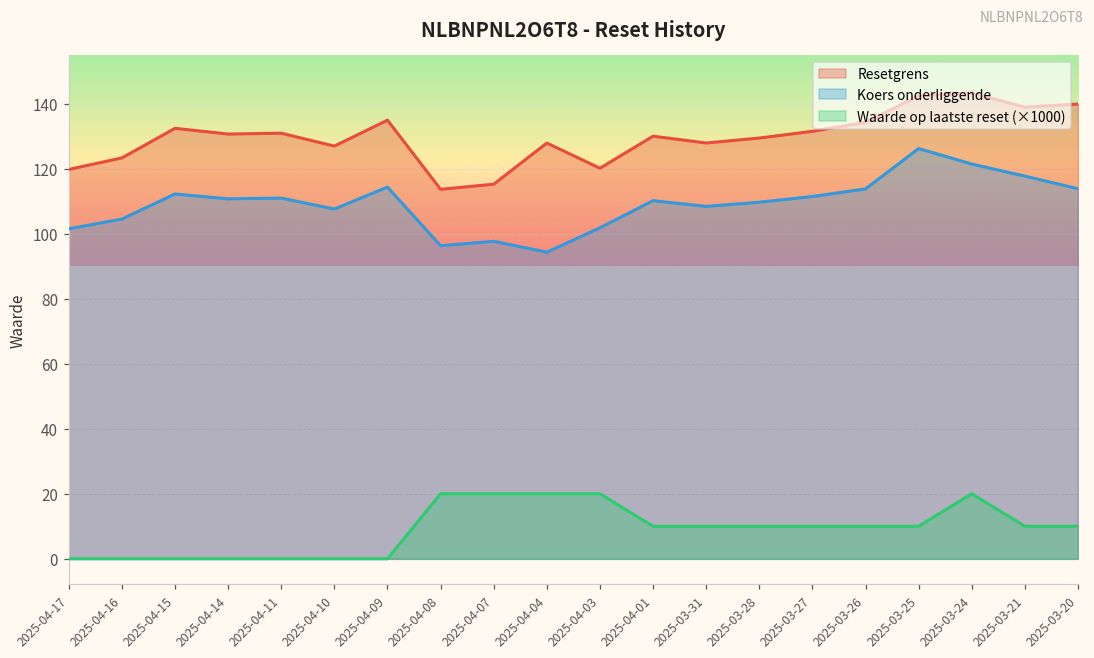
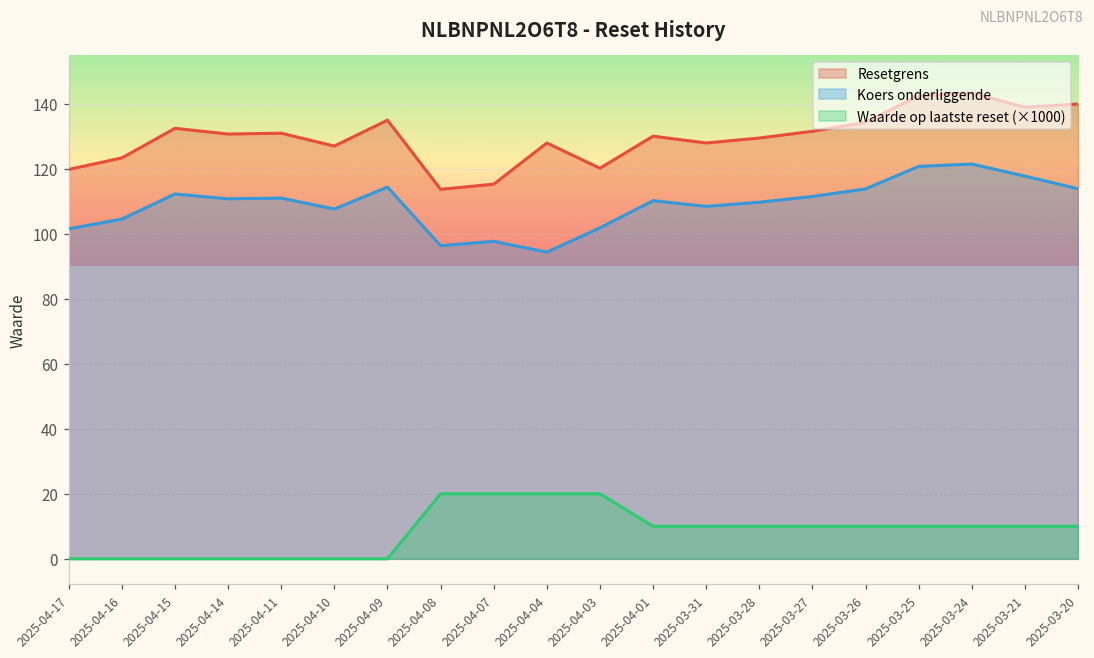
Koers onderliggende, 2025-03-25: 126 -> 121
Waarde op laatste reset (×1000), 2025-03-24: 20 -> 10
